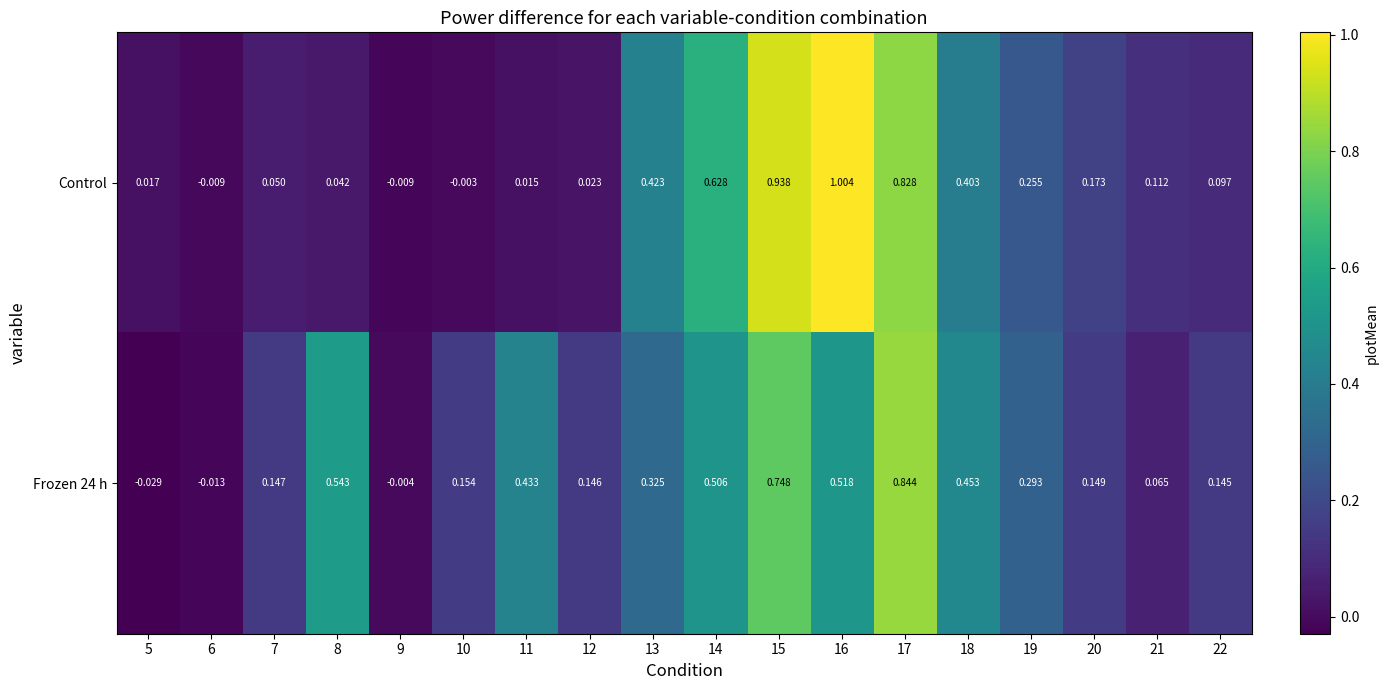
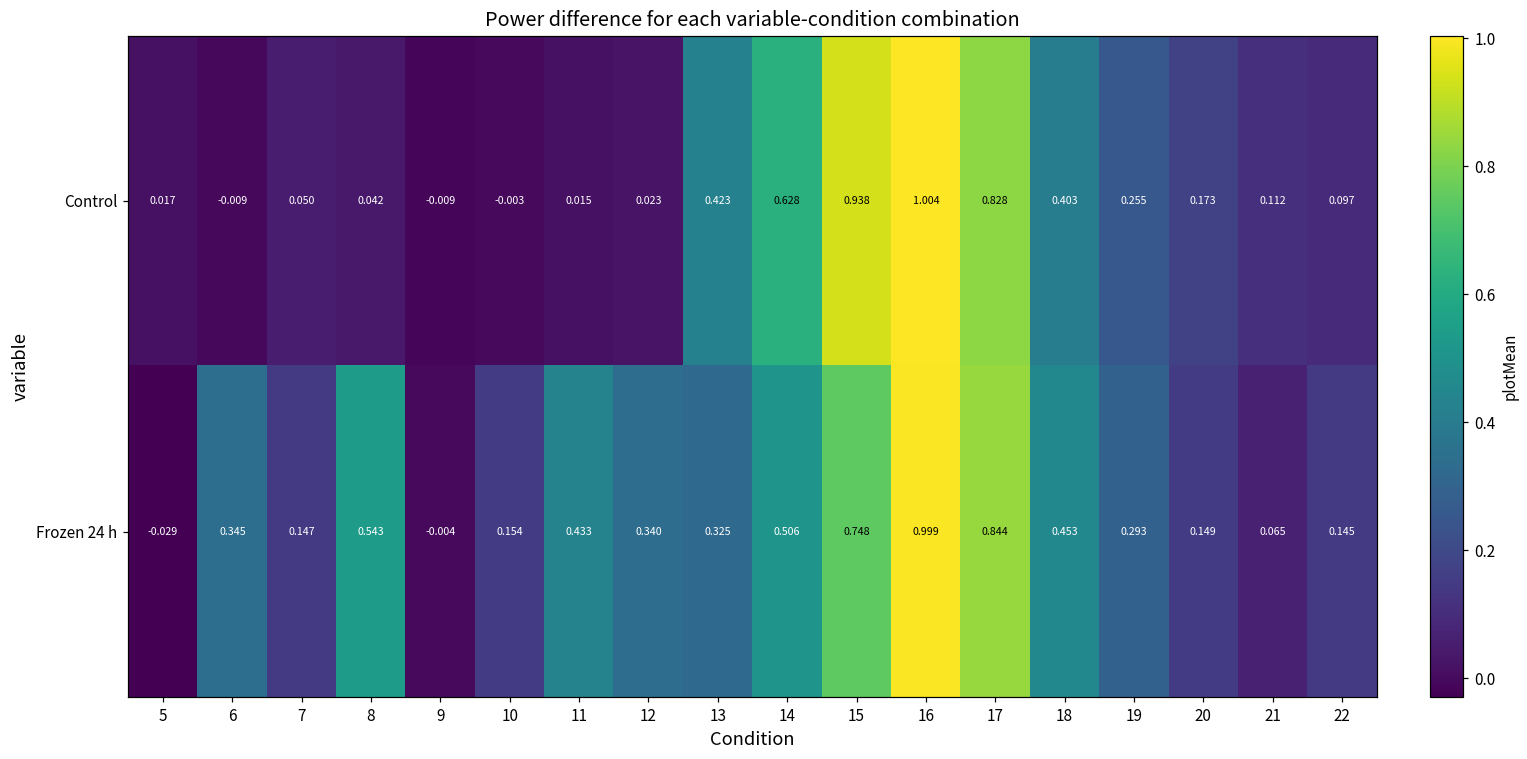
Frozen 24 h, 6: -0.013 -> 0.345
Frozen 24 h, 12: 0.146 -> 0.340
Frozen 24 h, 16: 0.518 -> 0.999
